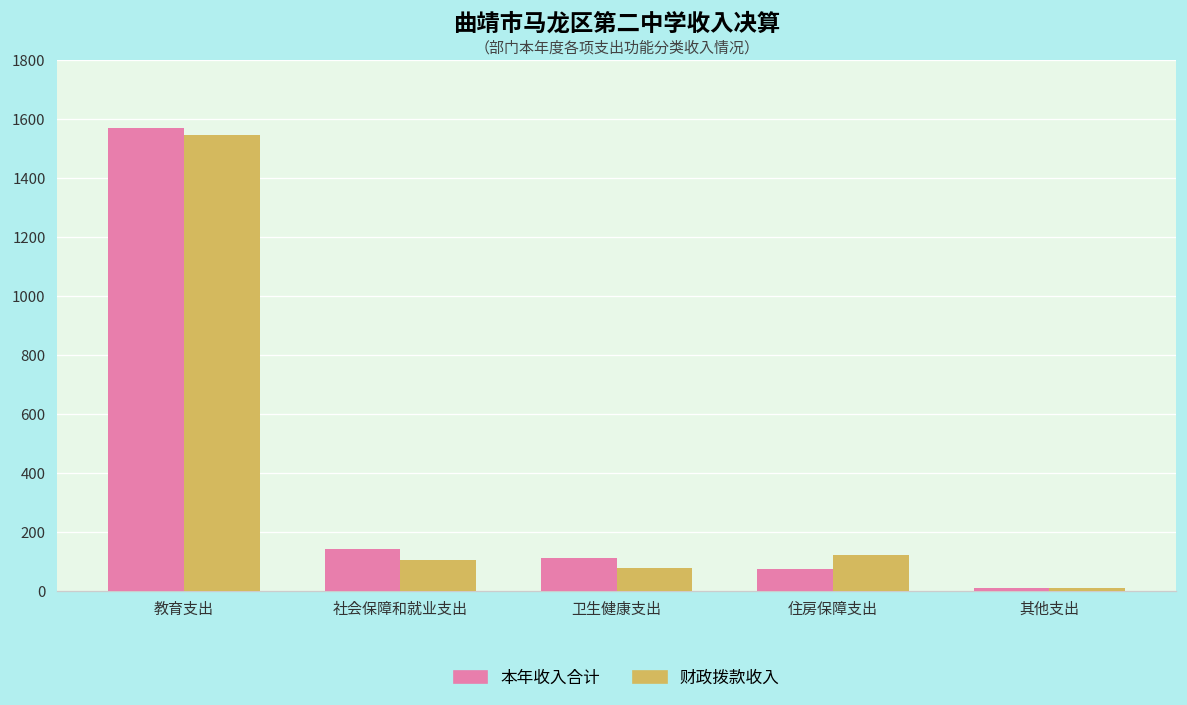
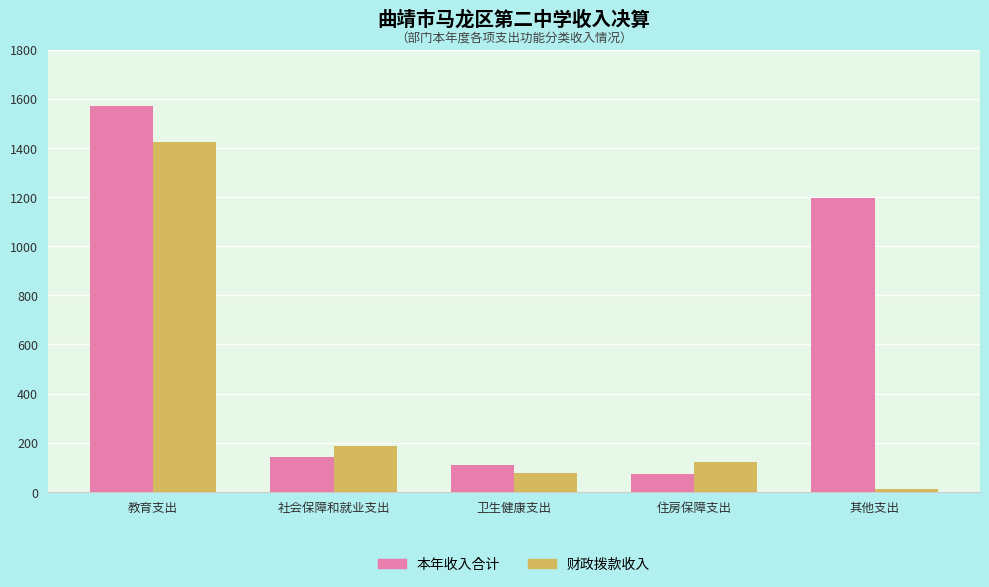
财政拨款收入, 教育支出: 1550 -> 1420
财政拨款收入, 社会保障和就业支出: 100 -> 190
本年收入合计, 其他支出: 10 -> 1200
